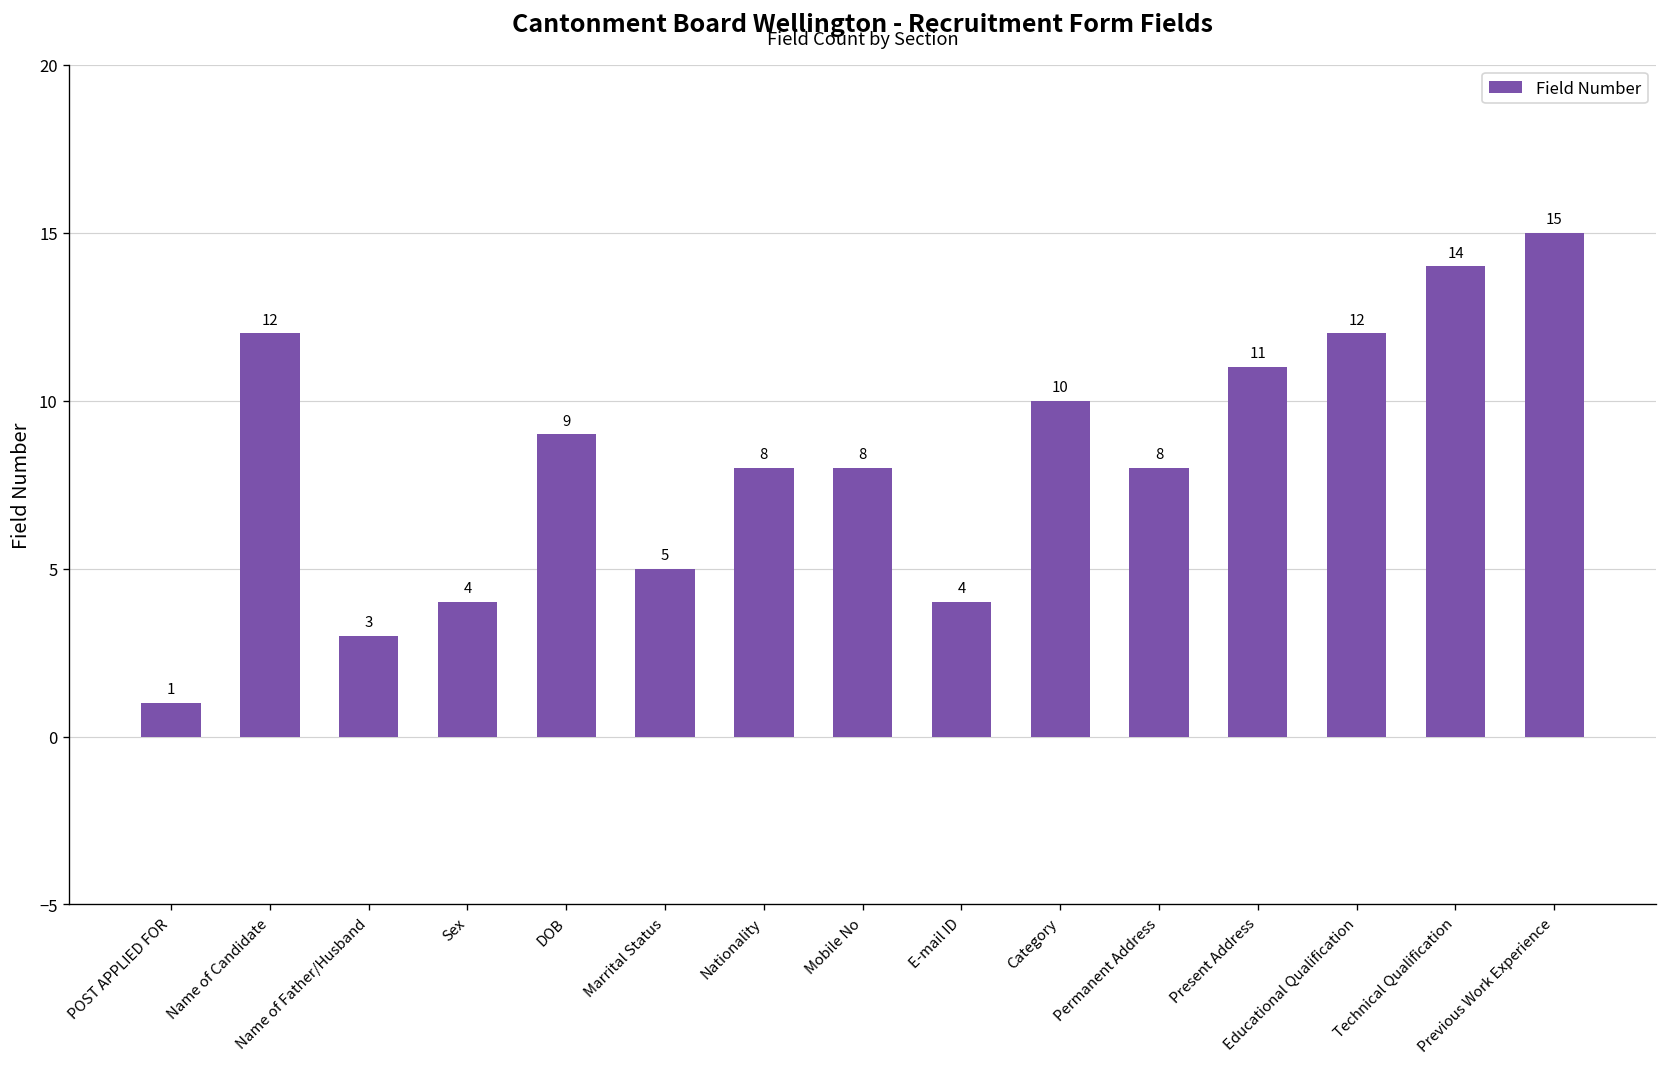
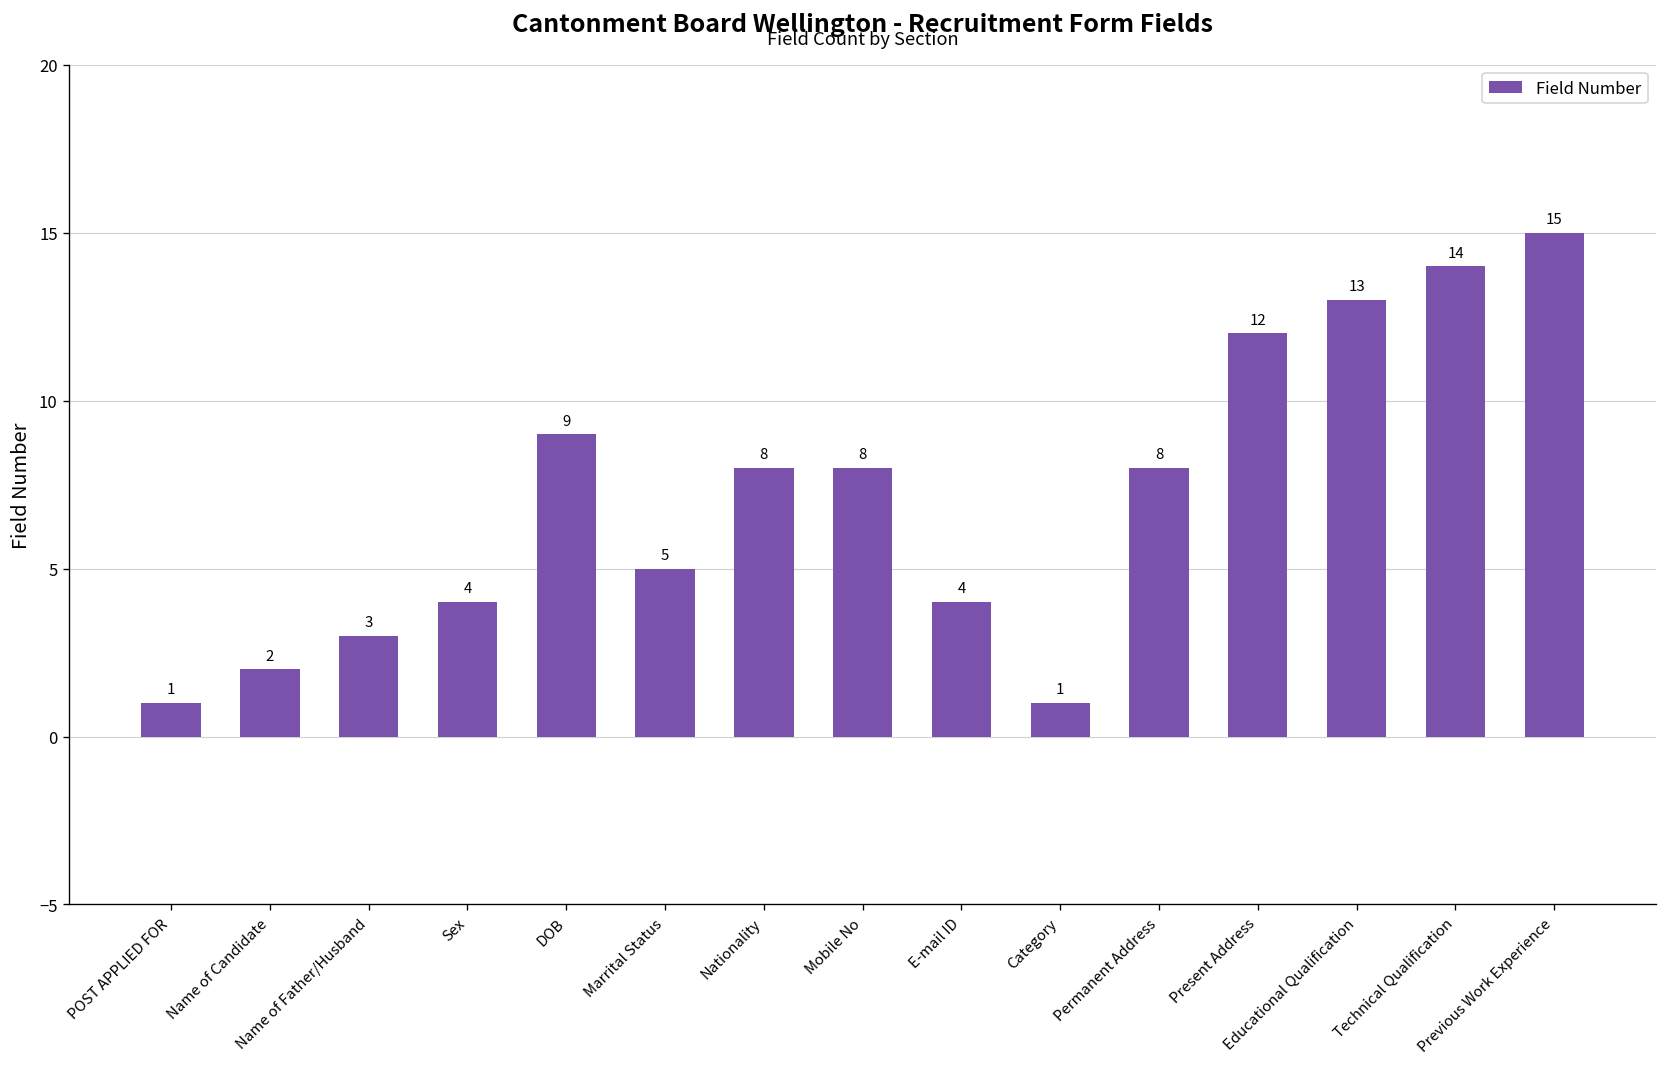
Name of Candidate: 12 -> 2
Category: 10 -> 1
Present Address: 11 -> 12
Educational Qualification: 12 -> 13
